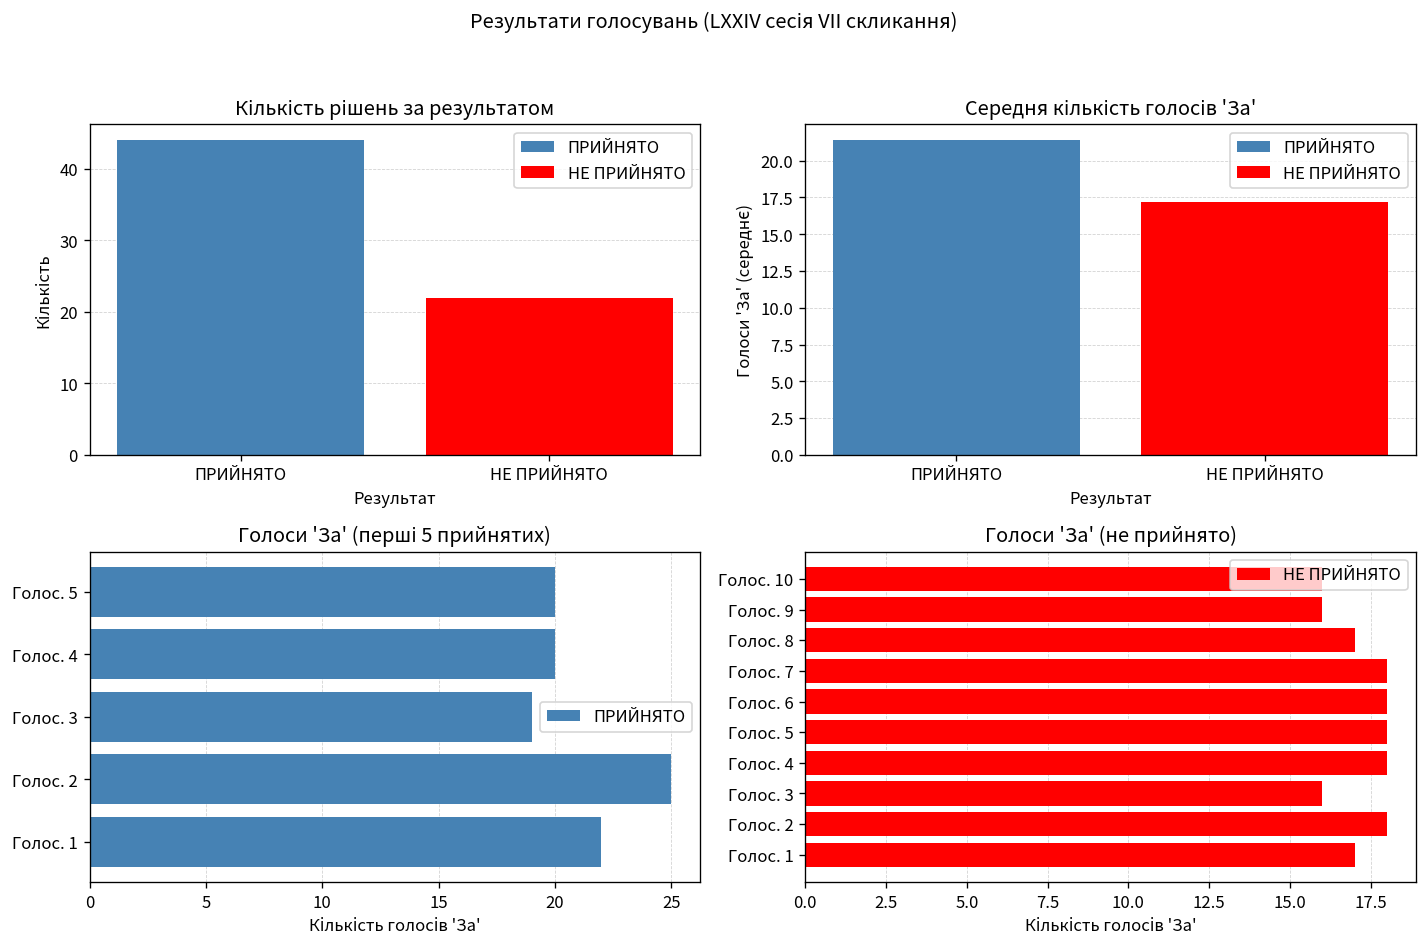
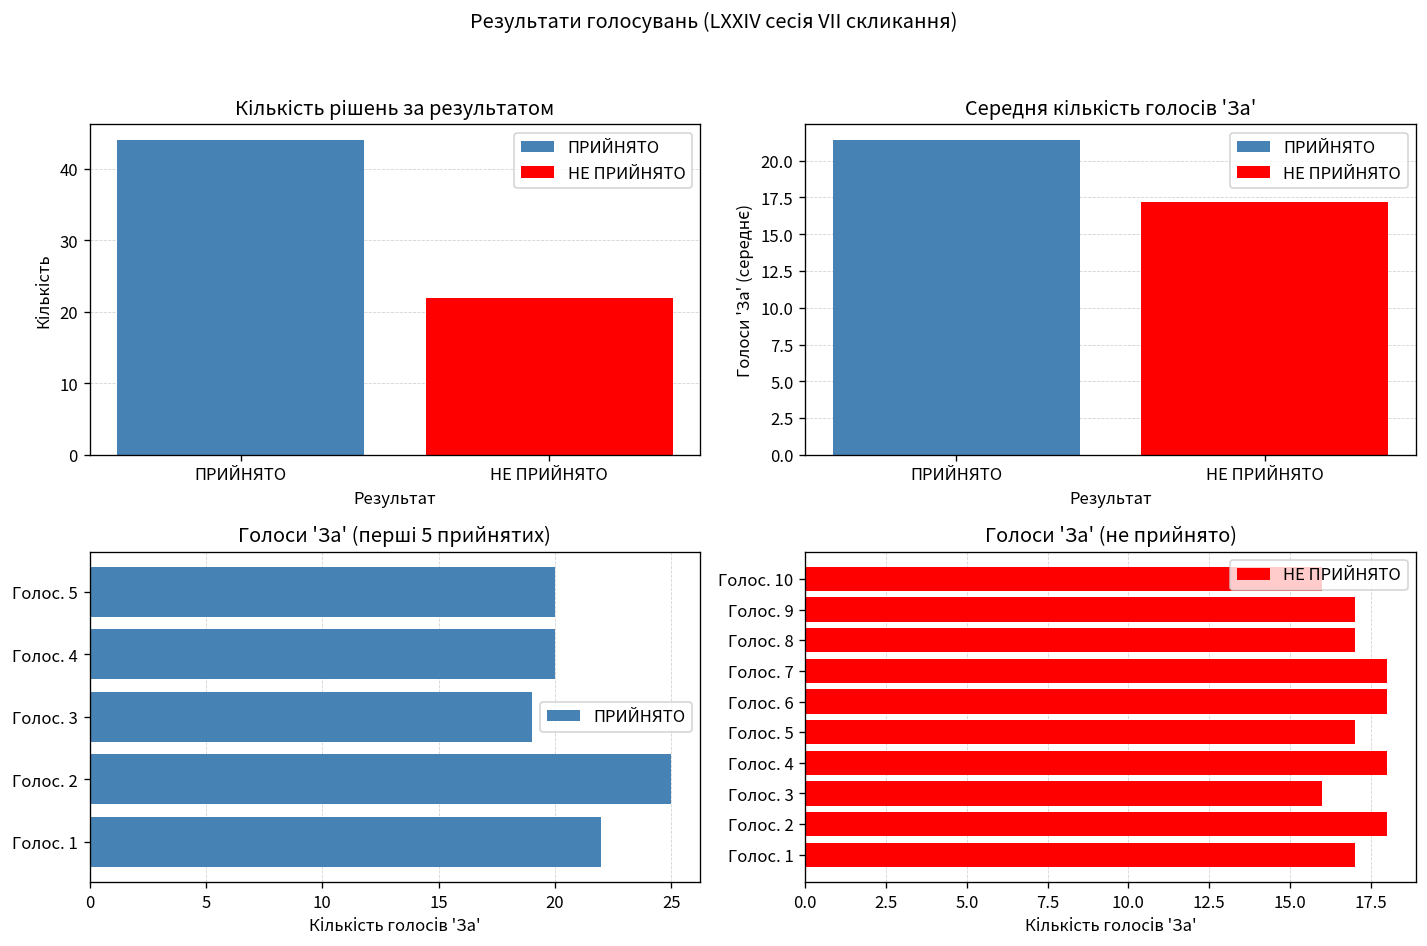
Голоси 'За' (не прийнято), Голос. 9: 16 -> 17
Голоси 'За' (не прийнято), Голос. 5: 18 -> 17
